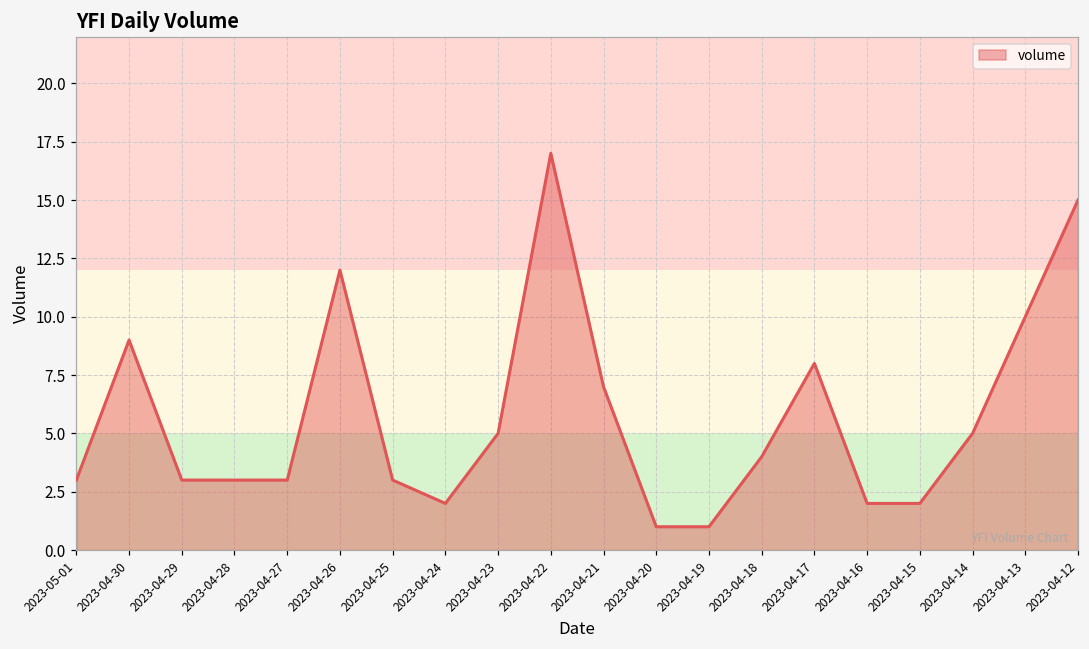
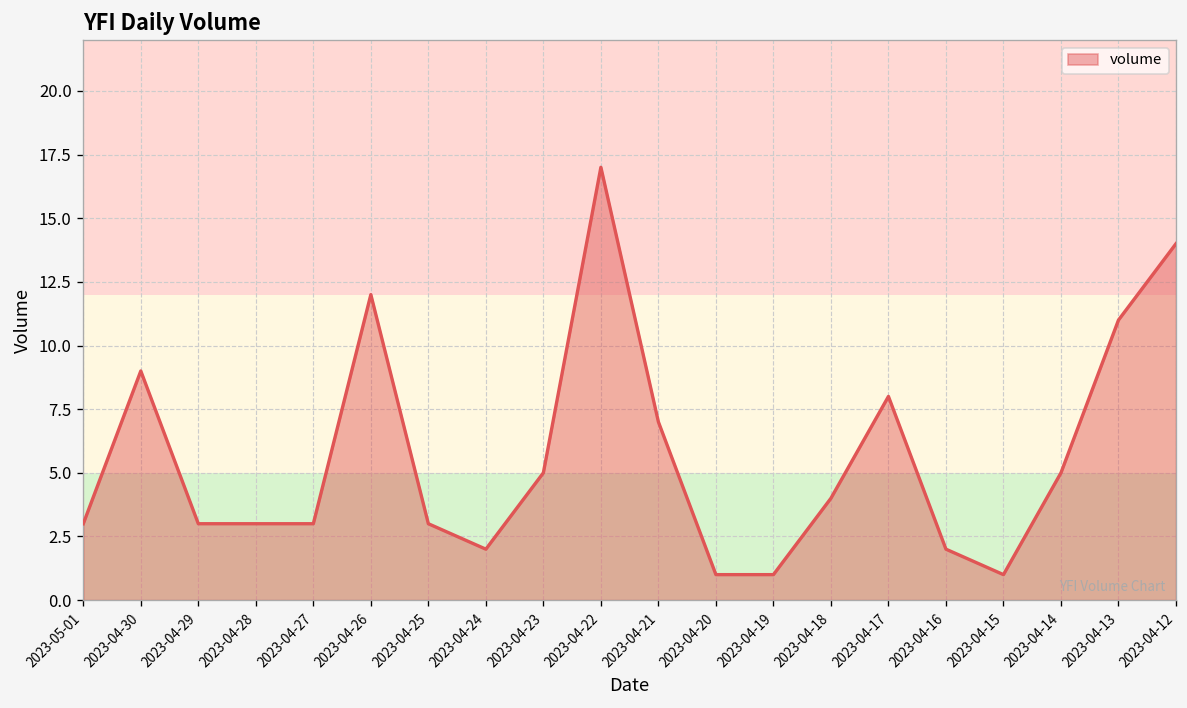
2023-04-15: 2 -> 1
2023-04-13: 10 -> 11
2023-04-12: 15 -> 14
